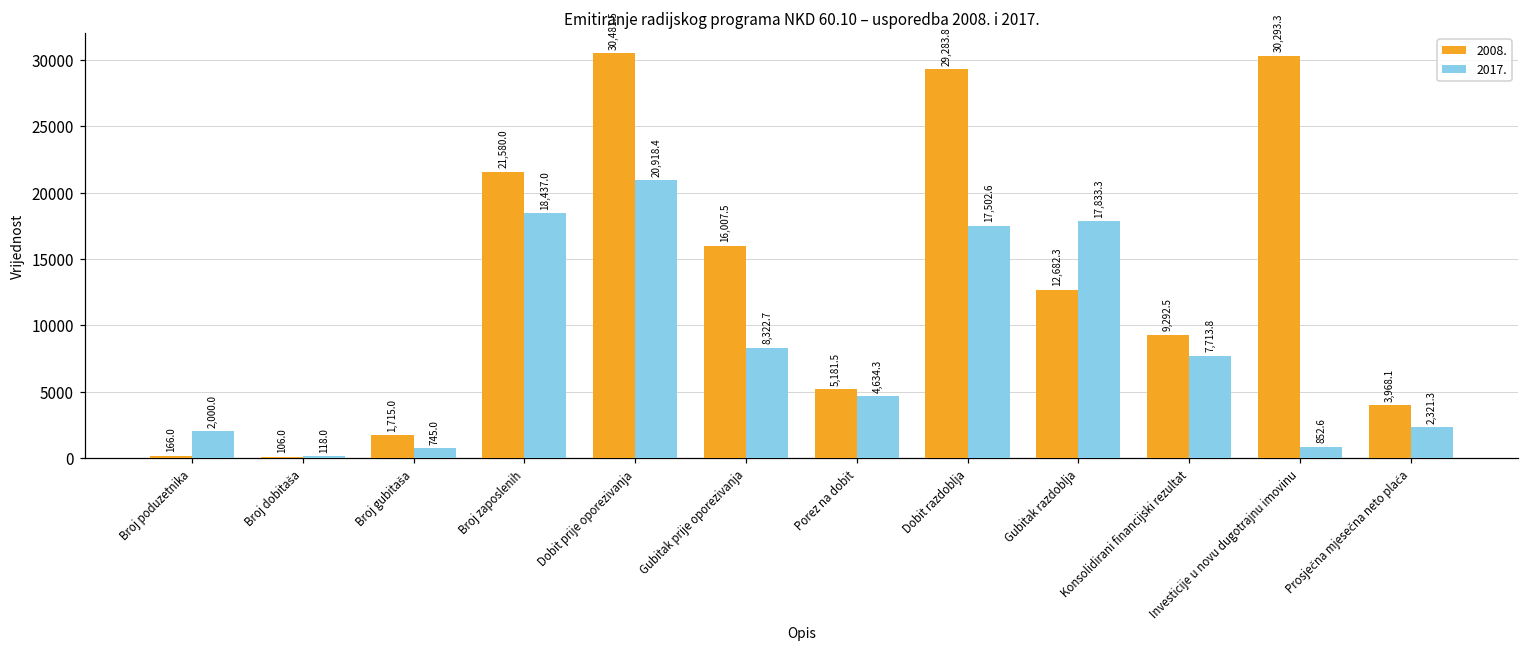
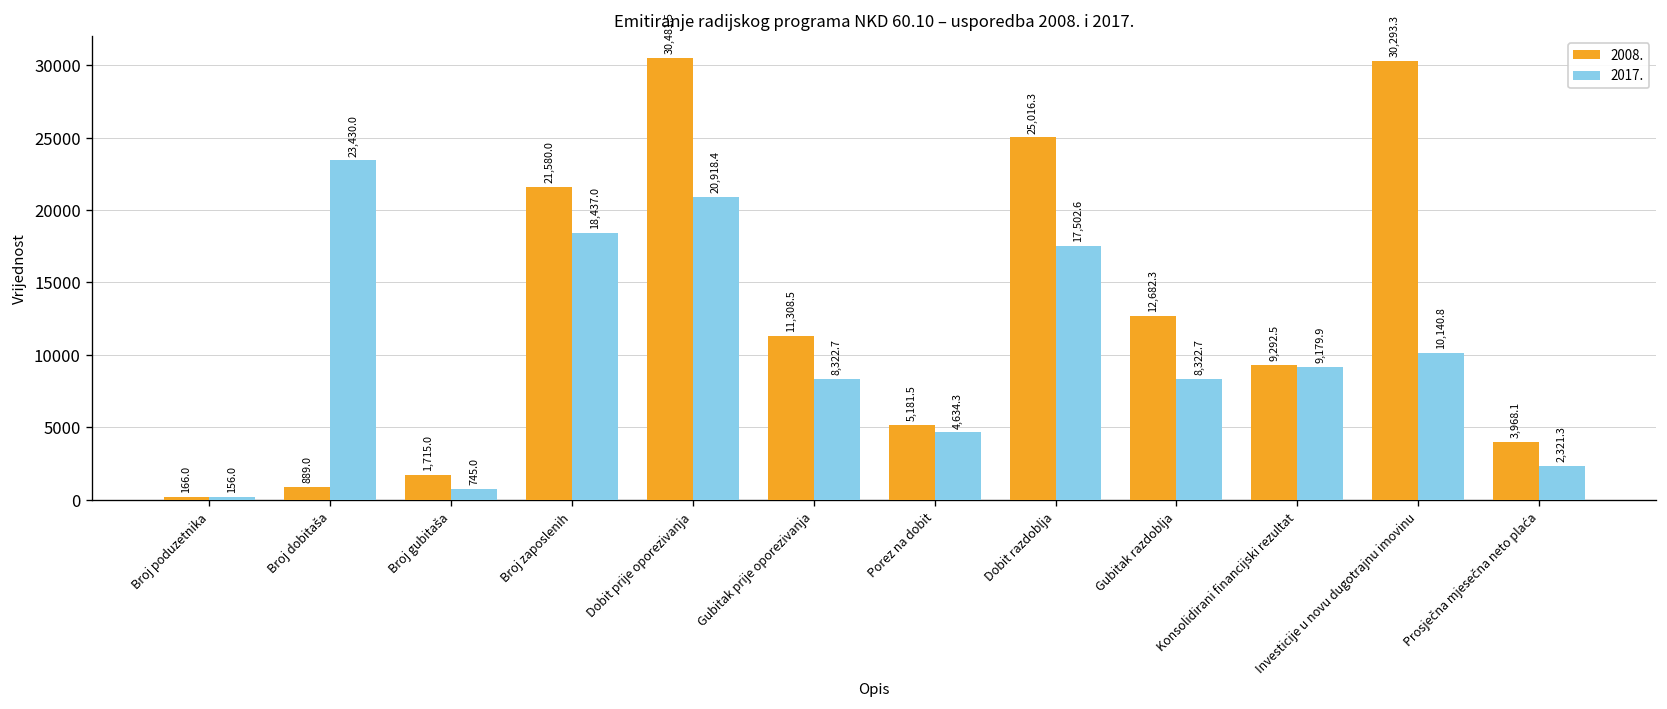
2017., Broj poduzetnika: 2,000.0 -> 156.0
2008., Broj dobitaša: 106.0 -> 889.0
2017., Broj dobitaša: 118.0 -> 23,430.0
2008., Gubitak prije oporezivanja: 16,007.5 -> 11,308.5
2008., Dobit razdoblja: 29,283.8 -> 25,016.3
2017., Gubitak razdoblja: 17,833.3 -> 8,322.7
2017., Konsolidirani financijski rezultat: 7,713.8 -> 9,179.9
2017., Investicije u novu dugotrajnu imovinu: 852.6 -> 10,140.8
